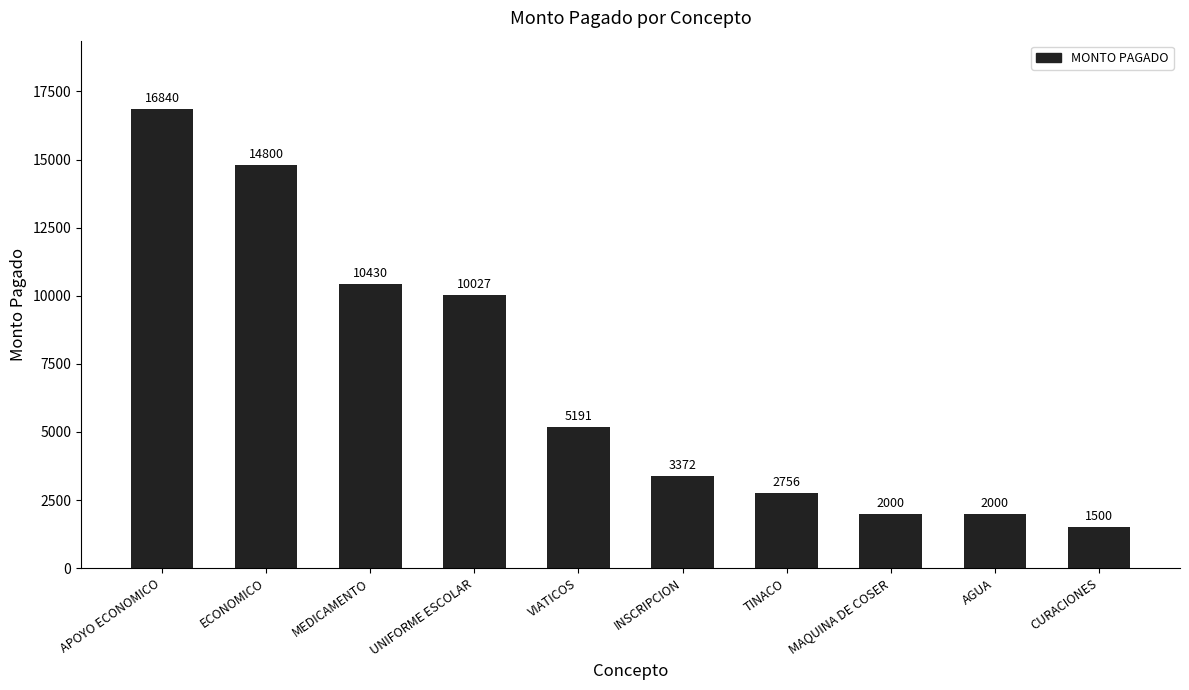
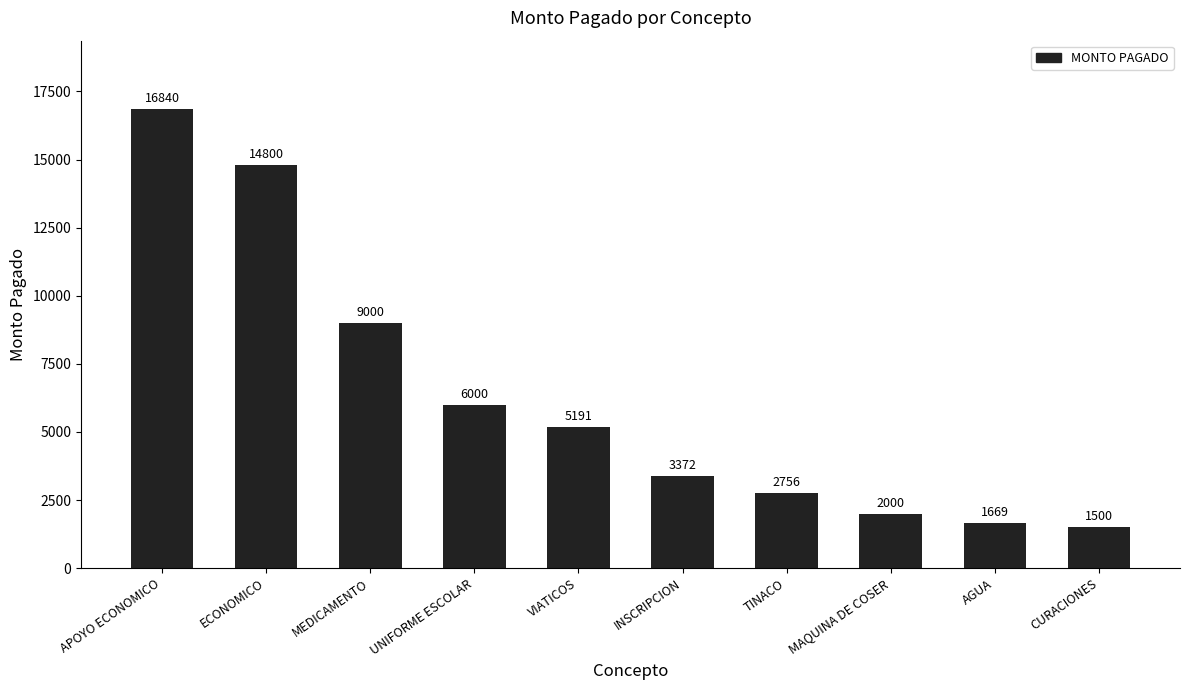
MEDICAMENTO: 10430 -> 9000
UNIFORME ESCOLAR: 10027 -> 6000
AGUA: 2000 -> 1669
